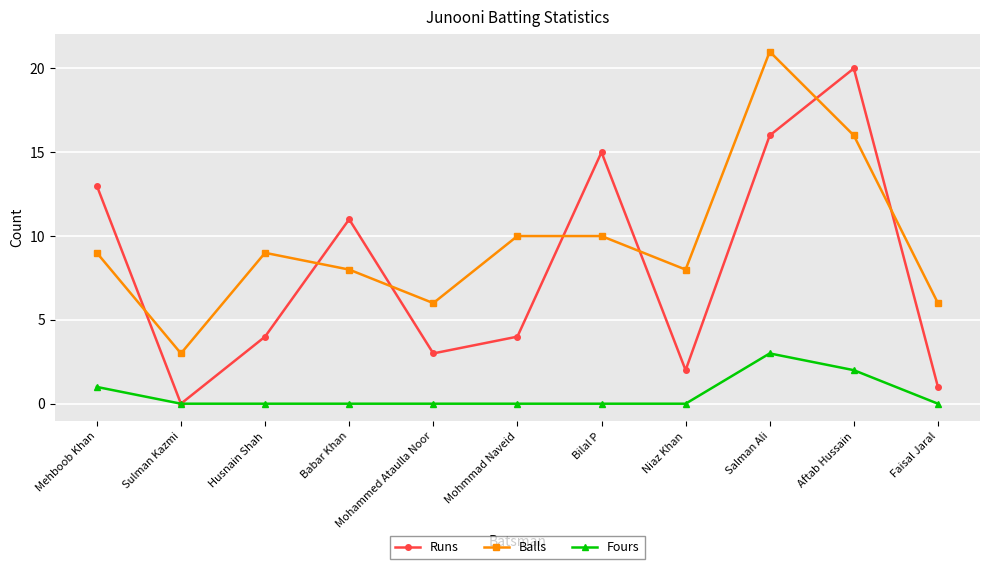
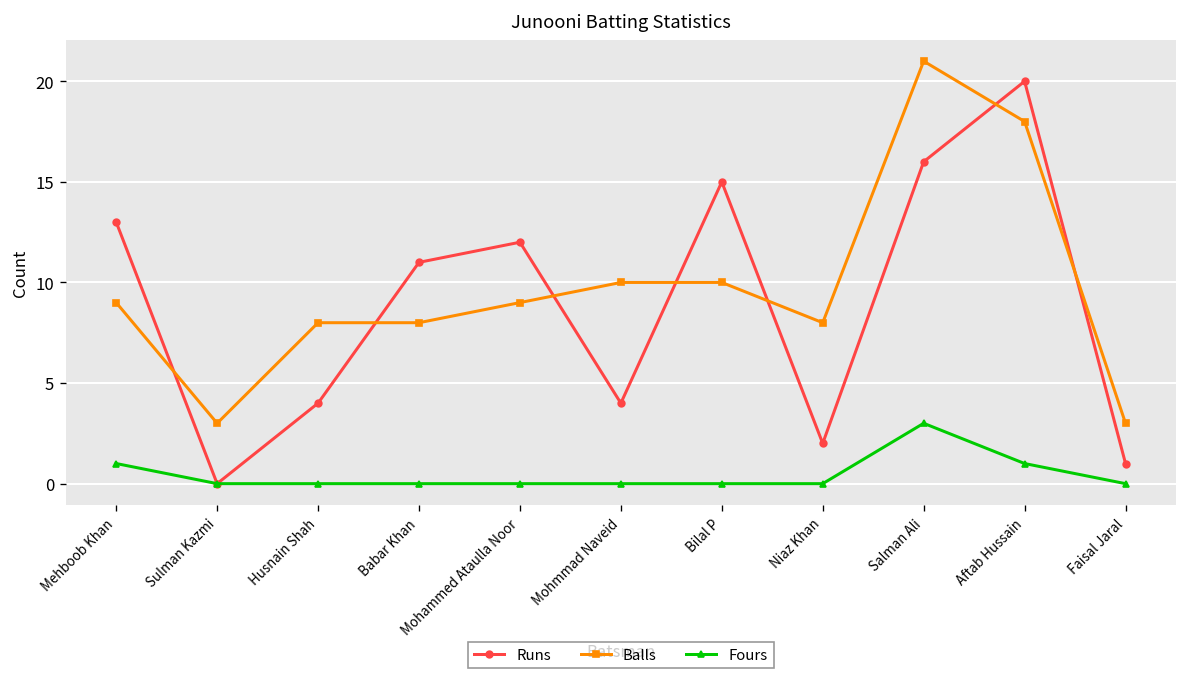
Balls, Husnain Shah: 9 -> 8
Runs, Mohammed Ataulla Noor: 3 -> 12
Balls, Mohammed Ataulla Noor: 6 -> 9
Balls, Aftab Hussain: 16 -> 18
Fours, Aftab Hussain: 2 -> 1
Balls, Faisal Jaral: 6 -> 3
